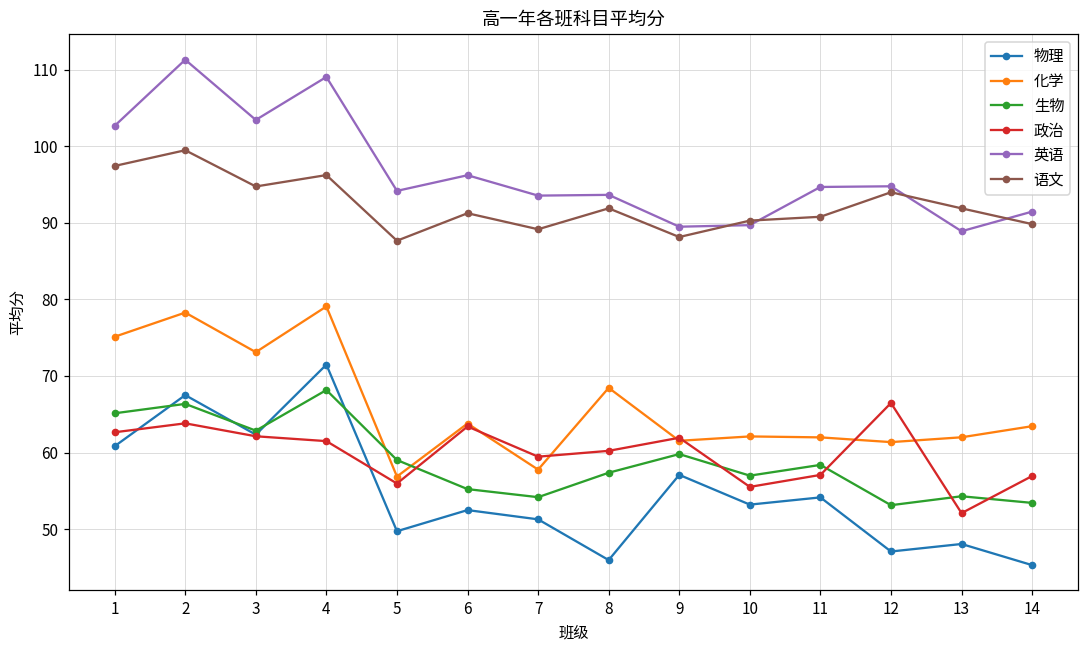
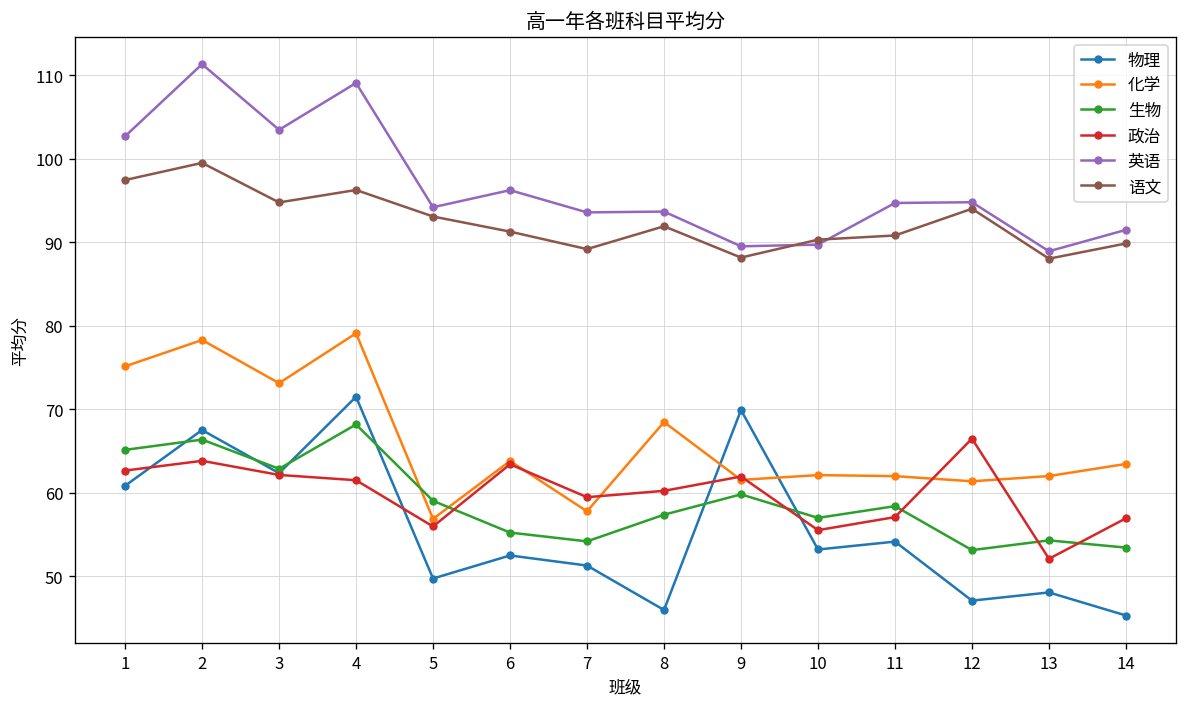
语文, 5: 88 -> 93
物理, 9: 57 -> 70
语文, 13: 92 -> 88
